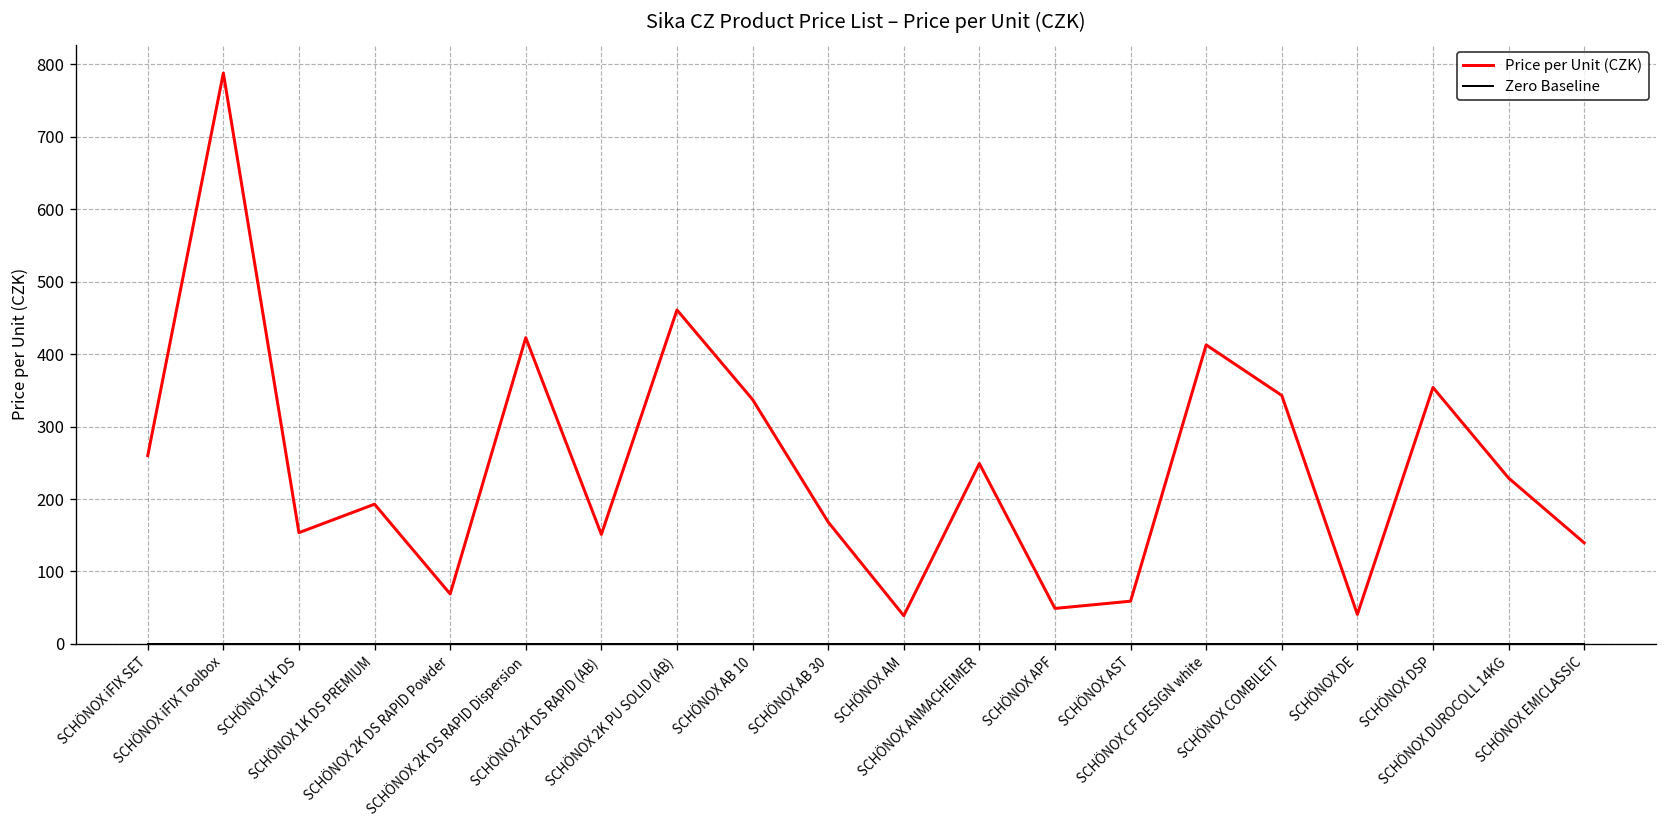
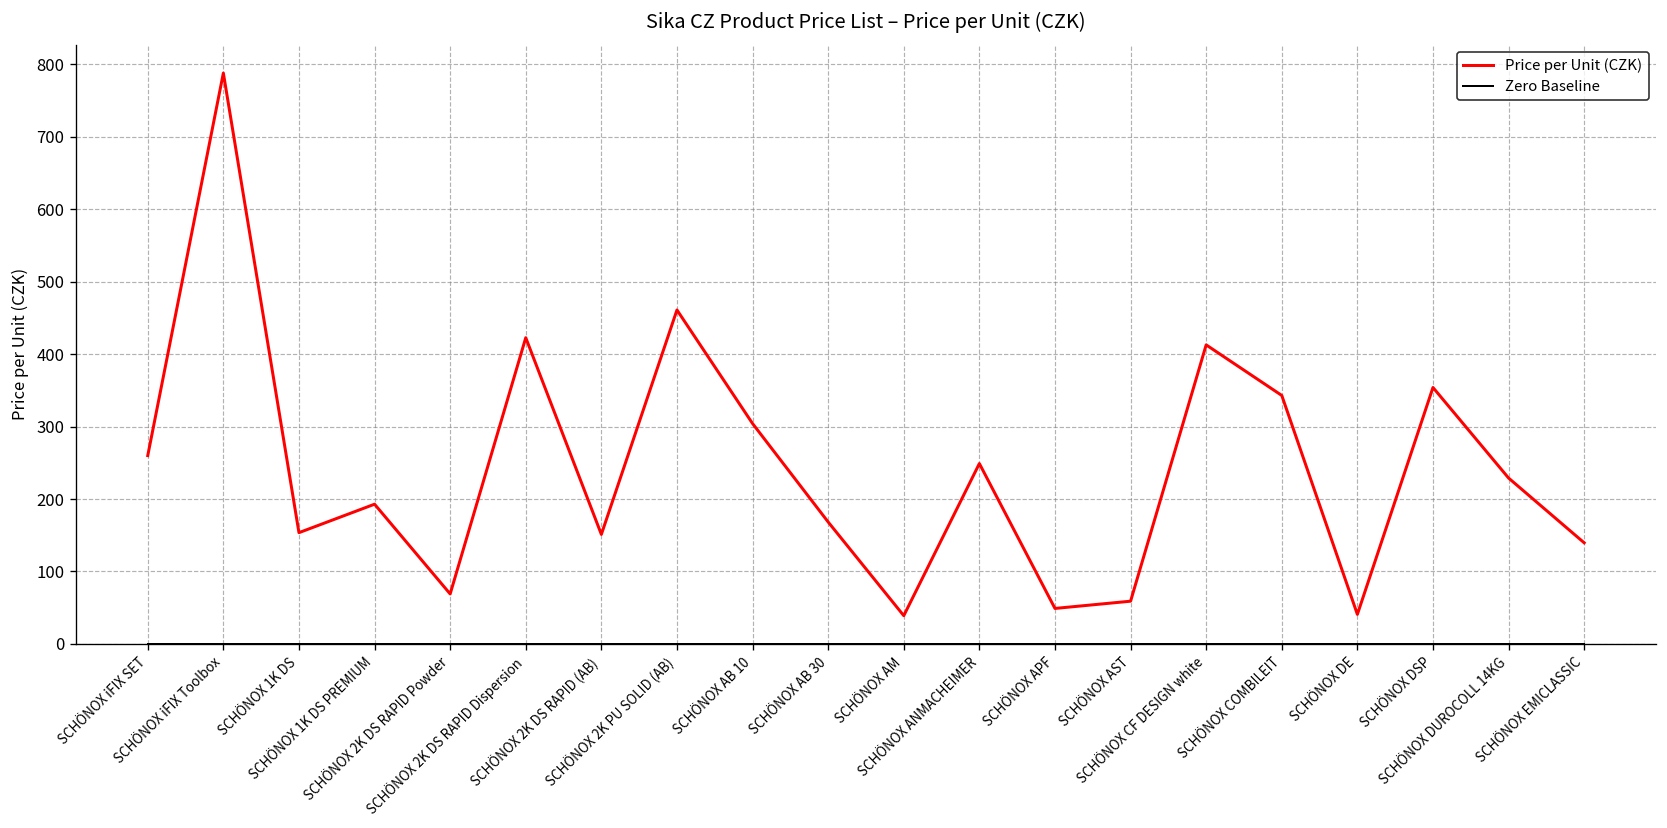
Price per Unit (CZK), SCHÖNOX AB 10: 340 -> 300
